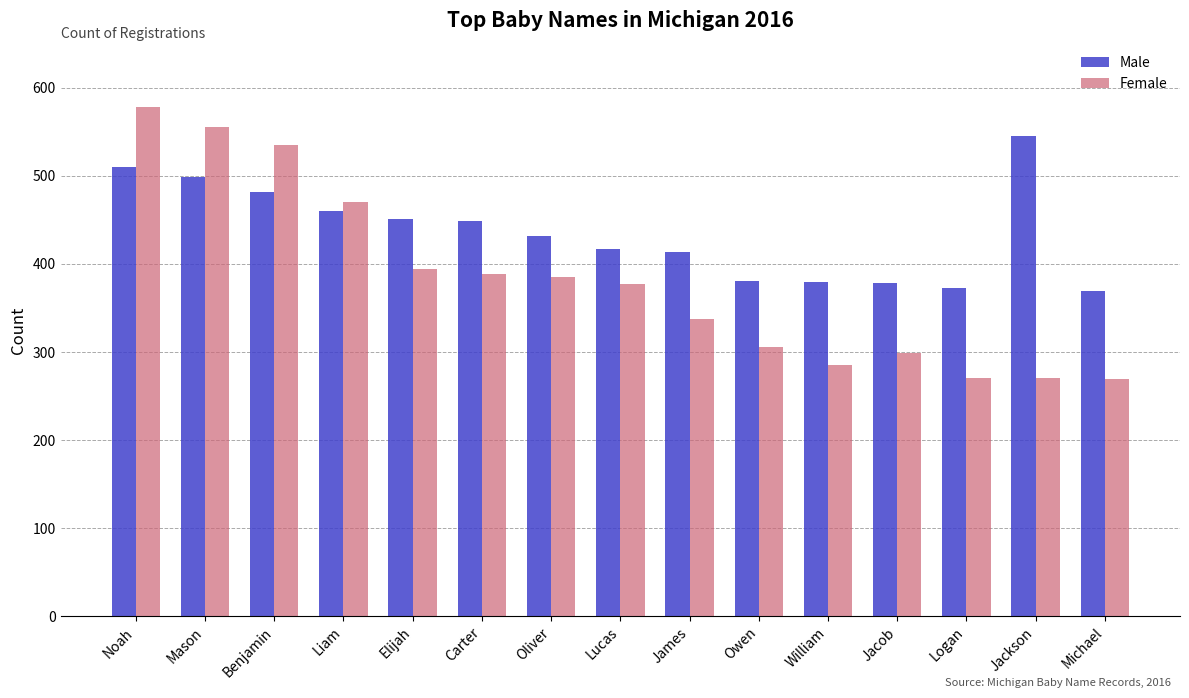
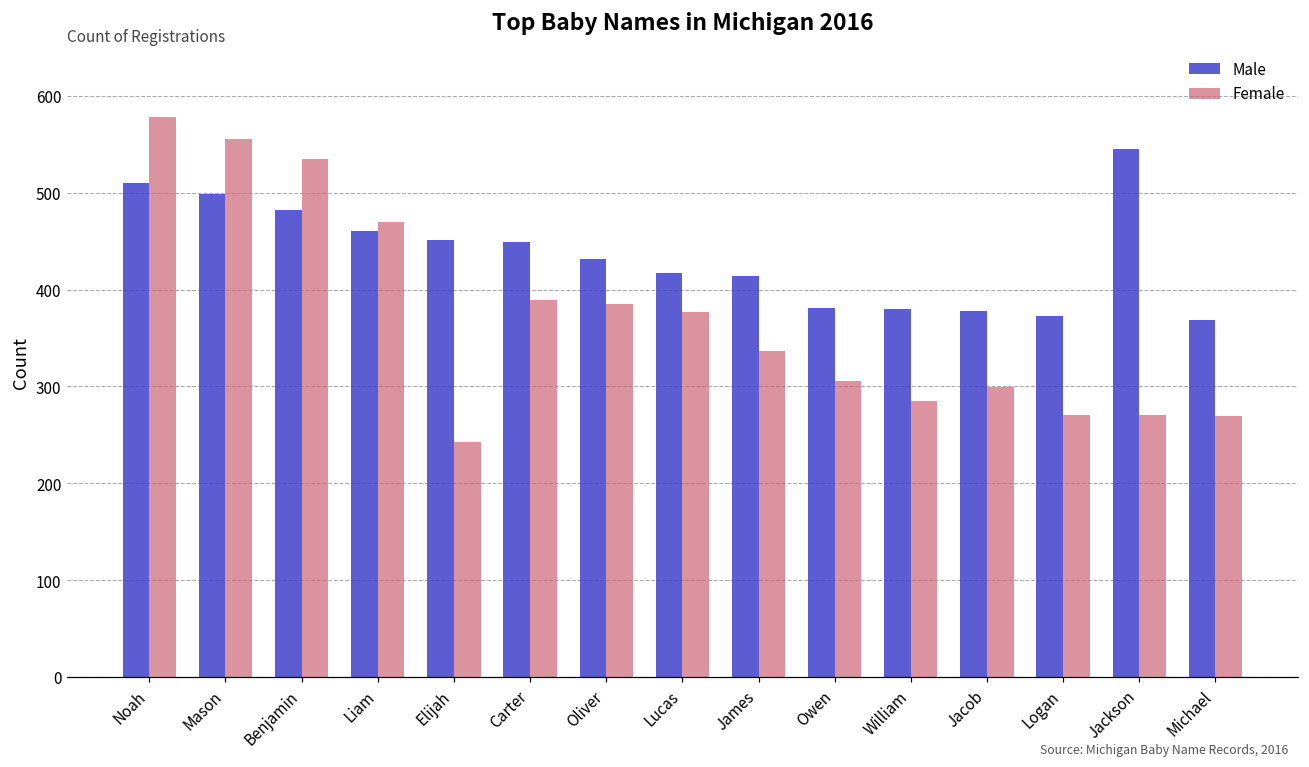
Female, Elijah: 390 -> 240
